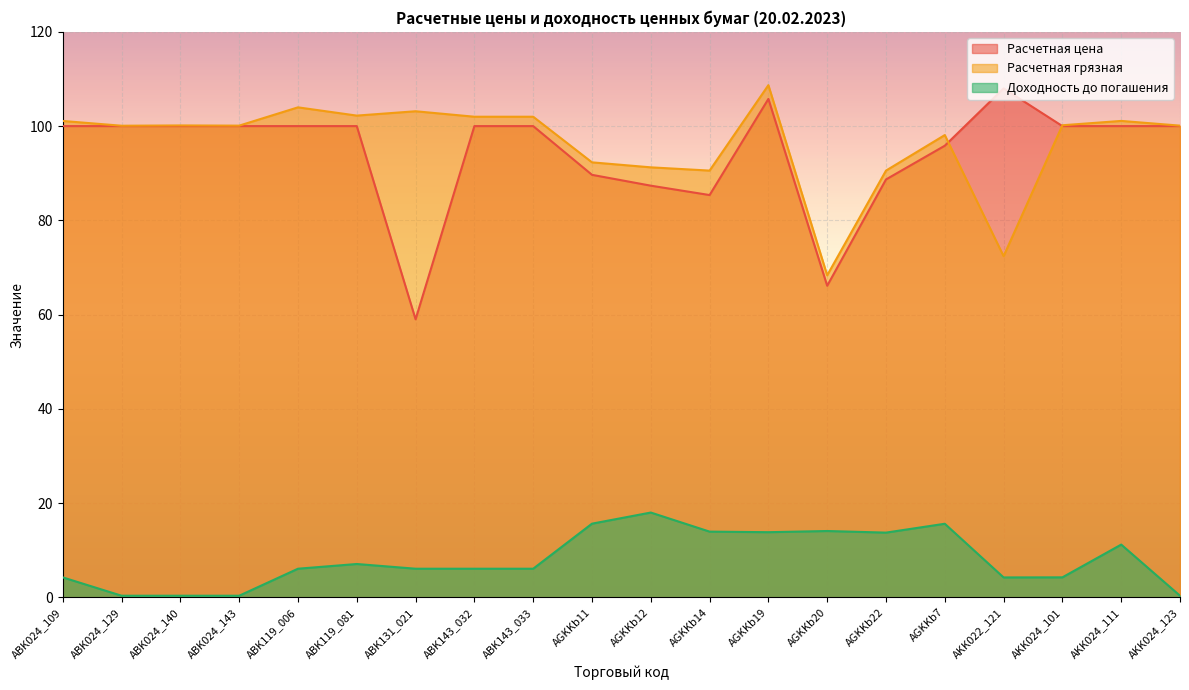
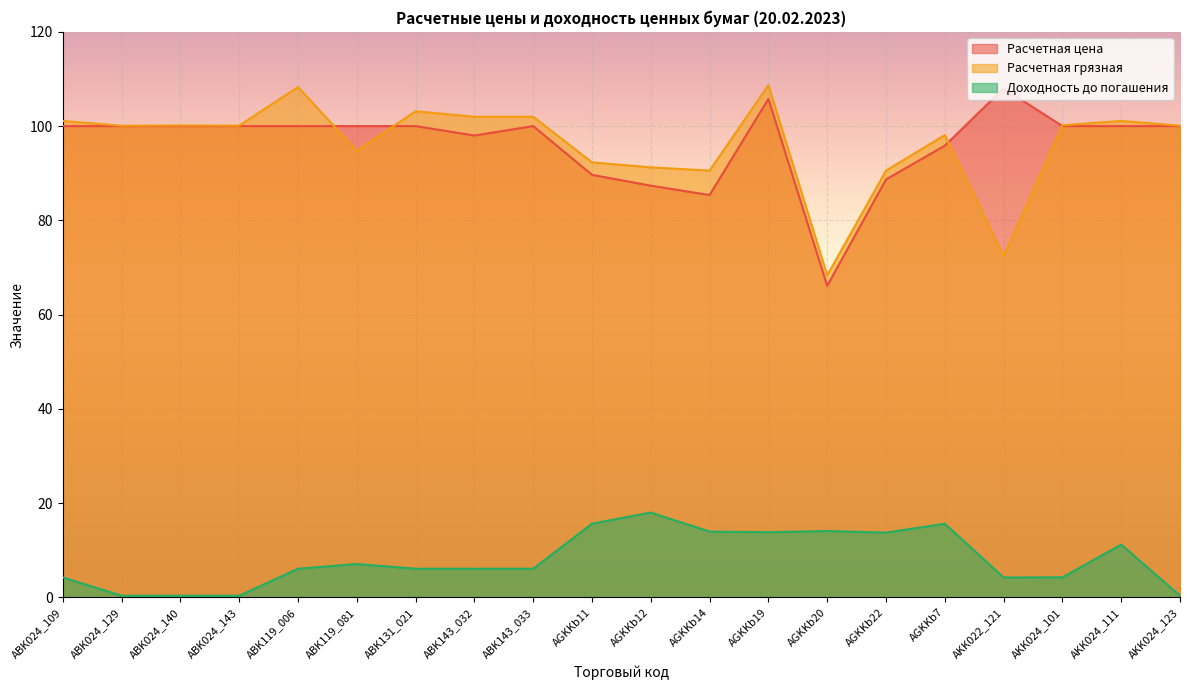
Расчетная грязная, ABK119_006: 104 -> 108
Расчетная грязная, ABK119_081: 102 -> 95
Расчетная цена, ABK131_021: 59 -> 100
Расчетная цена, ABK143_032: 100 -> 98
